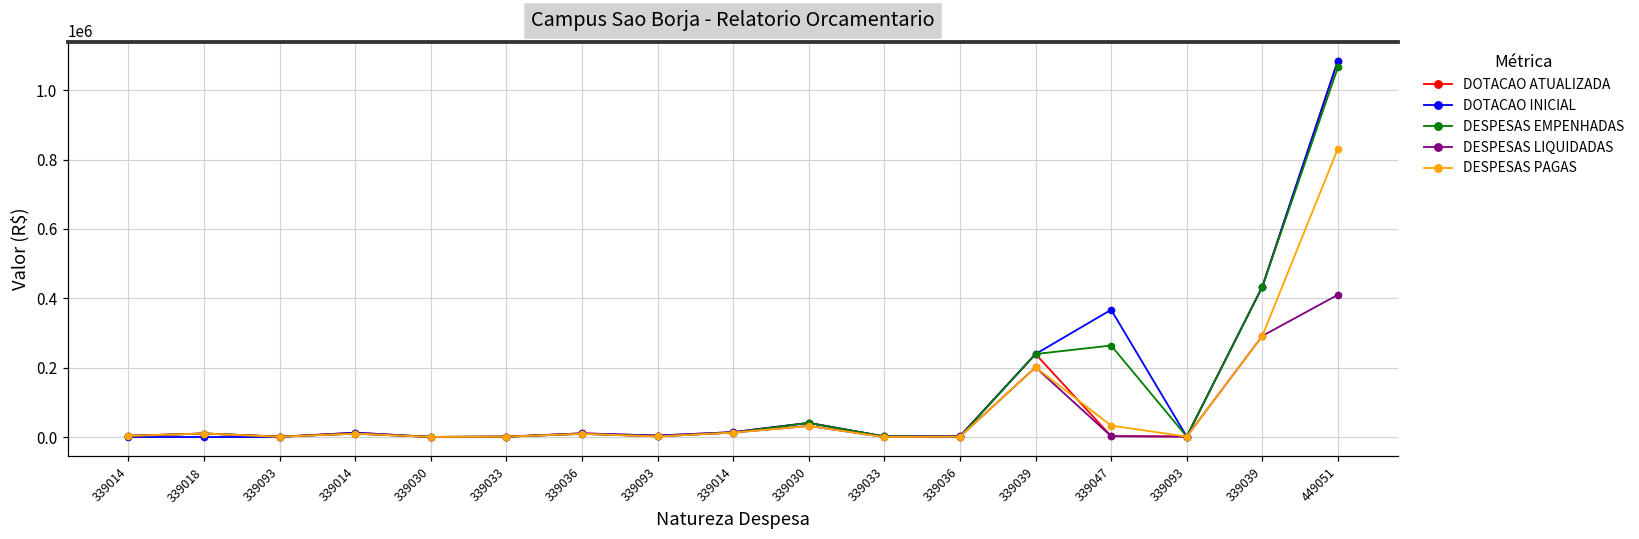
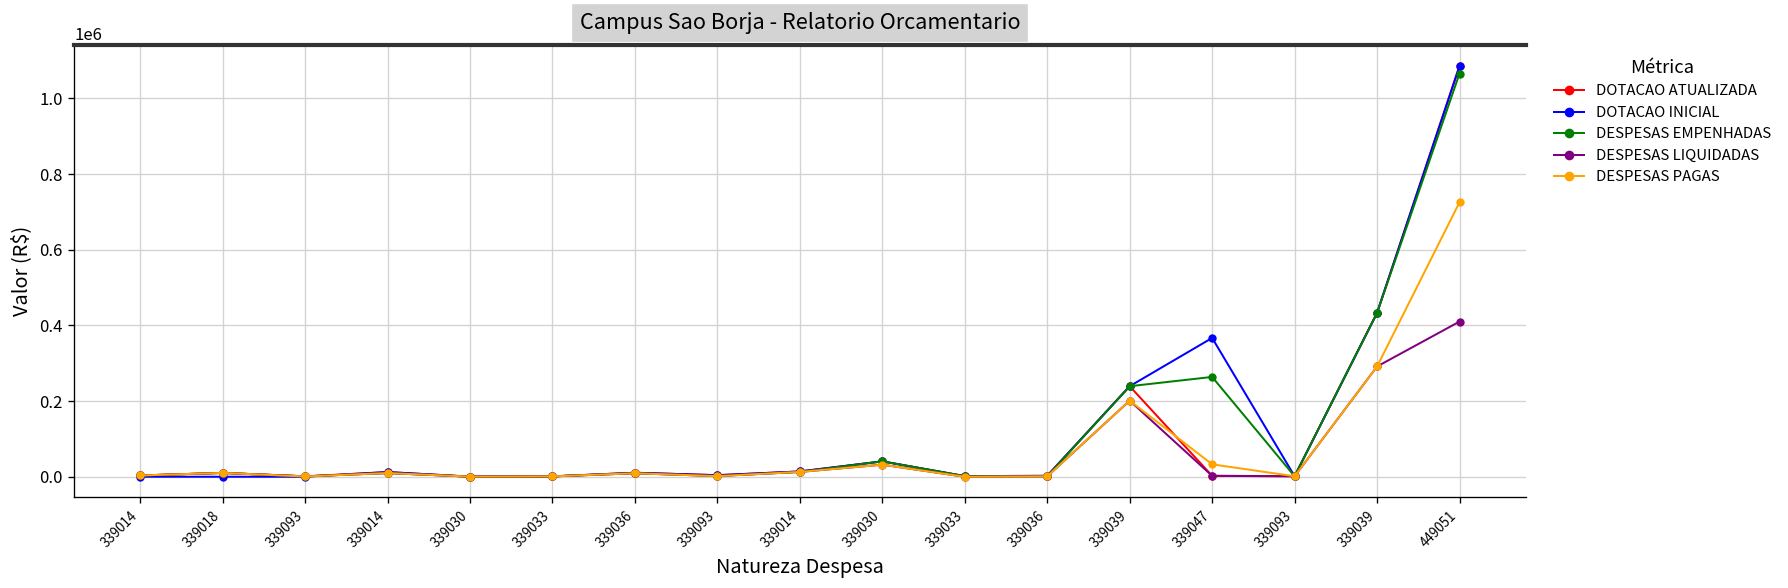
DESPESAS PAGAS, 449051: 830000 -> 730000
